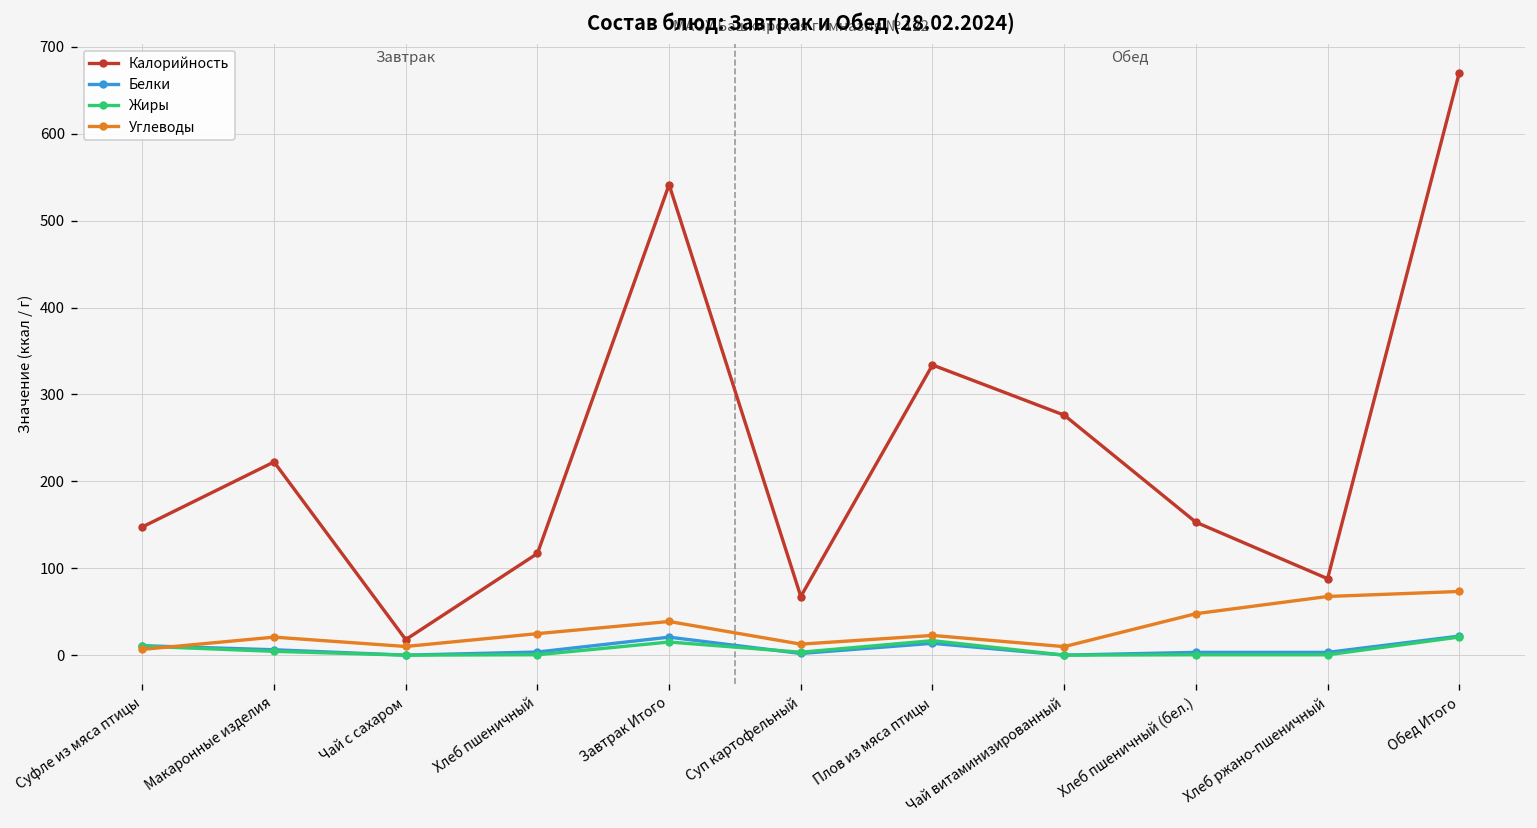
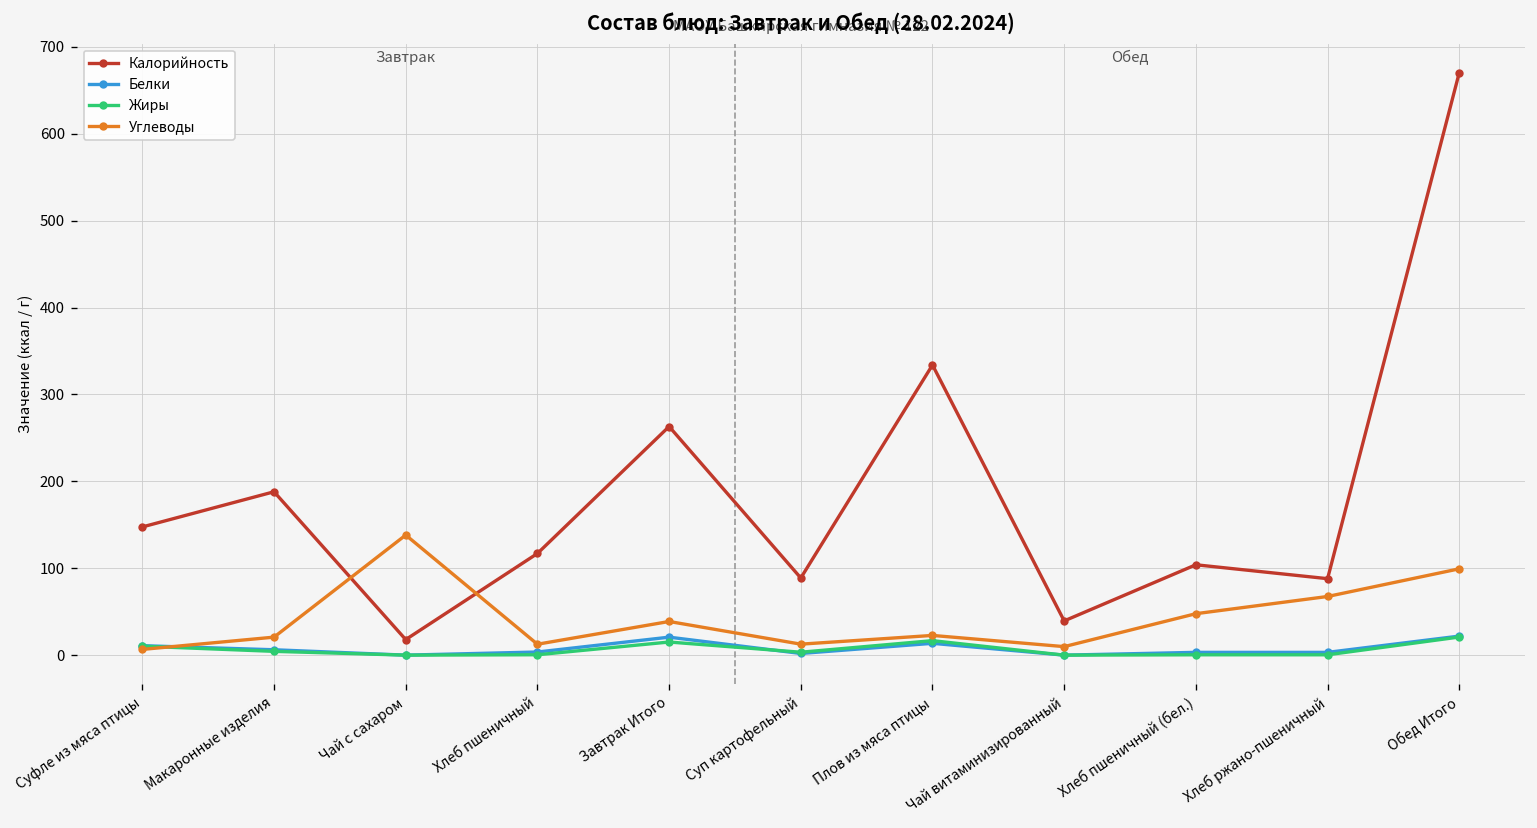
Калорийность, Макаронные изделия: 220 -> 190
Углеводы, Чай с сахаром: 10 -> 140
Углеводы, Хлеб пшеничный: 20 -> 10
Калорийность, Завтрак Итого: 540 -> 260
Калорийность, Суп картофельный: 70 -> 90
Калорийность, Чай витаминизированный: 280 -> 40
Калорийность, Хлеб пшеничный (бел.): 150 -> 100
Углеводы, Обед Итого: 70 -> 100
